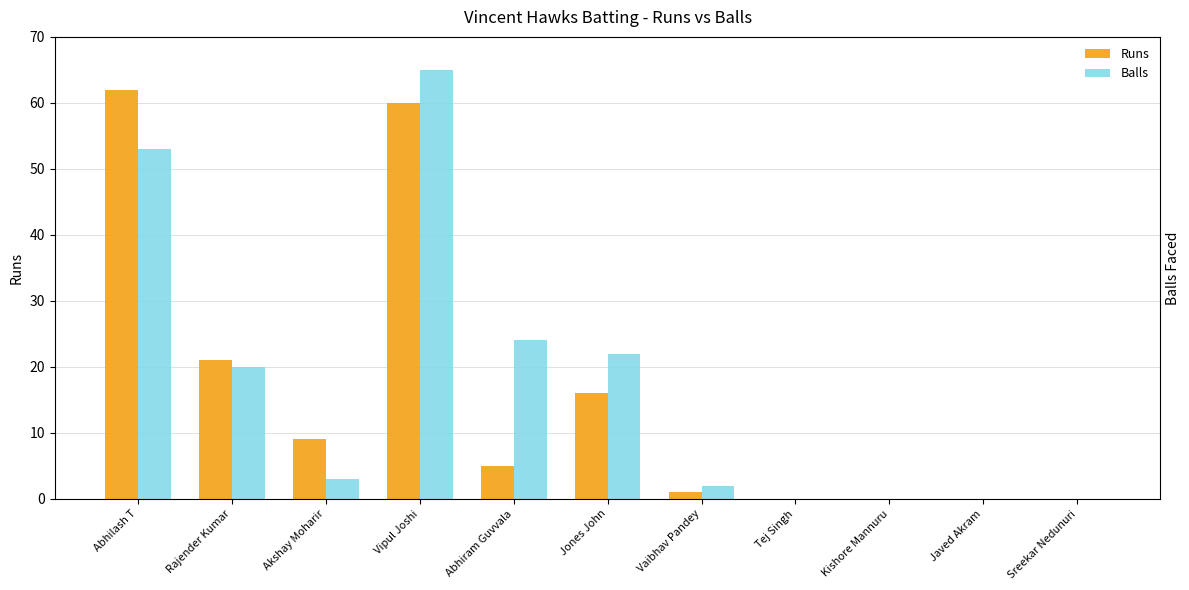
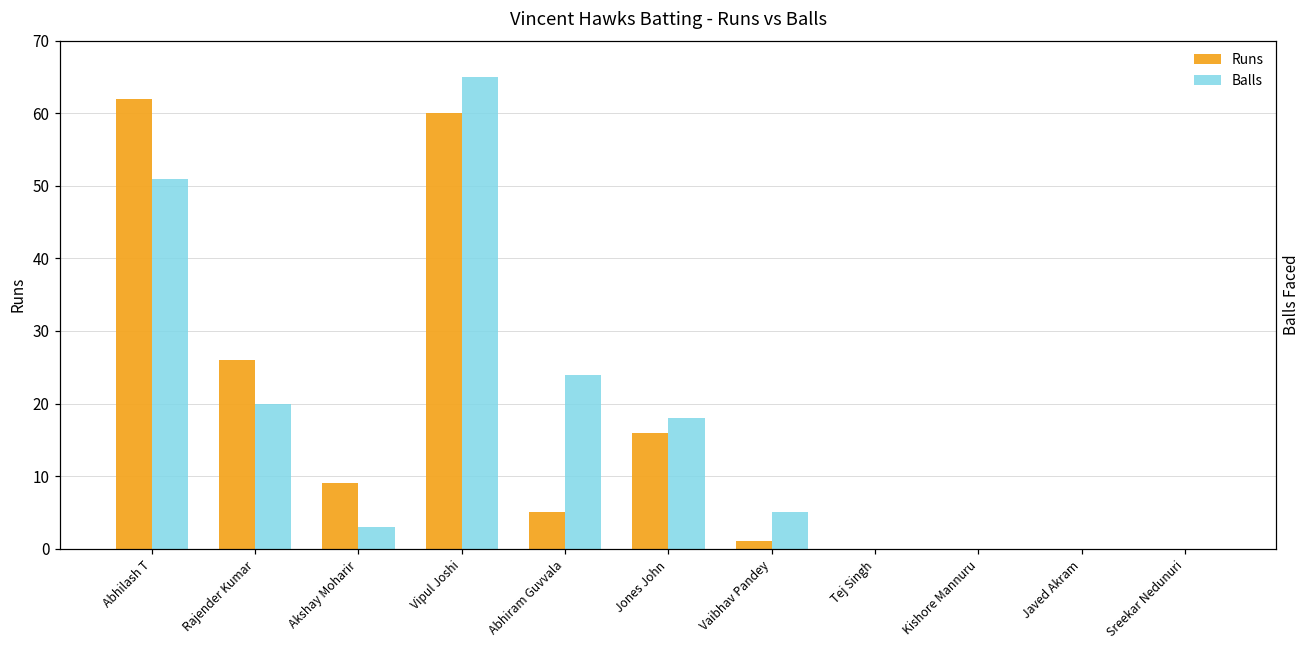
Balls, Abhilash T: 53 -> 51
Runs, Rajender Kumar: 21 -> 26
Balls, Jones John: 22 -> 18
Balls, Vaibhav Pandey: 2 -> 5
